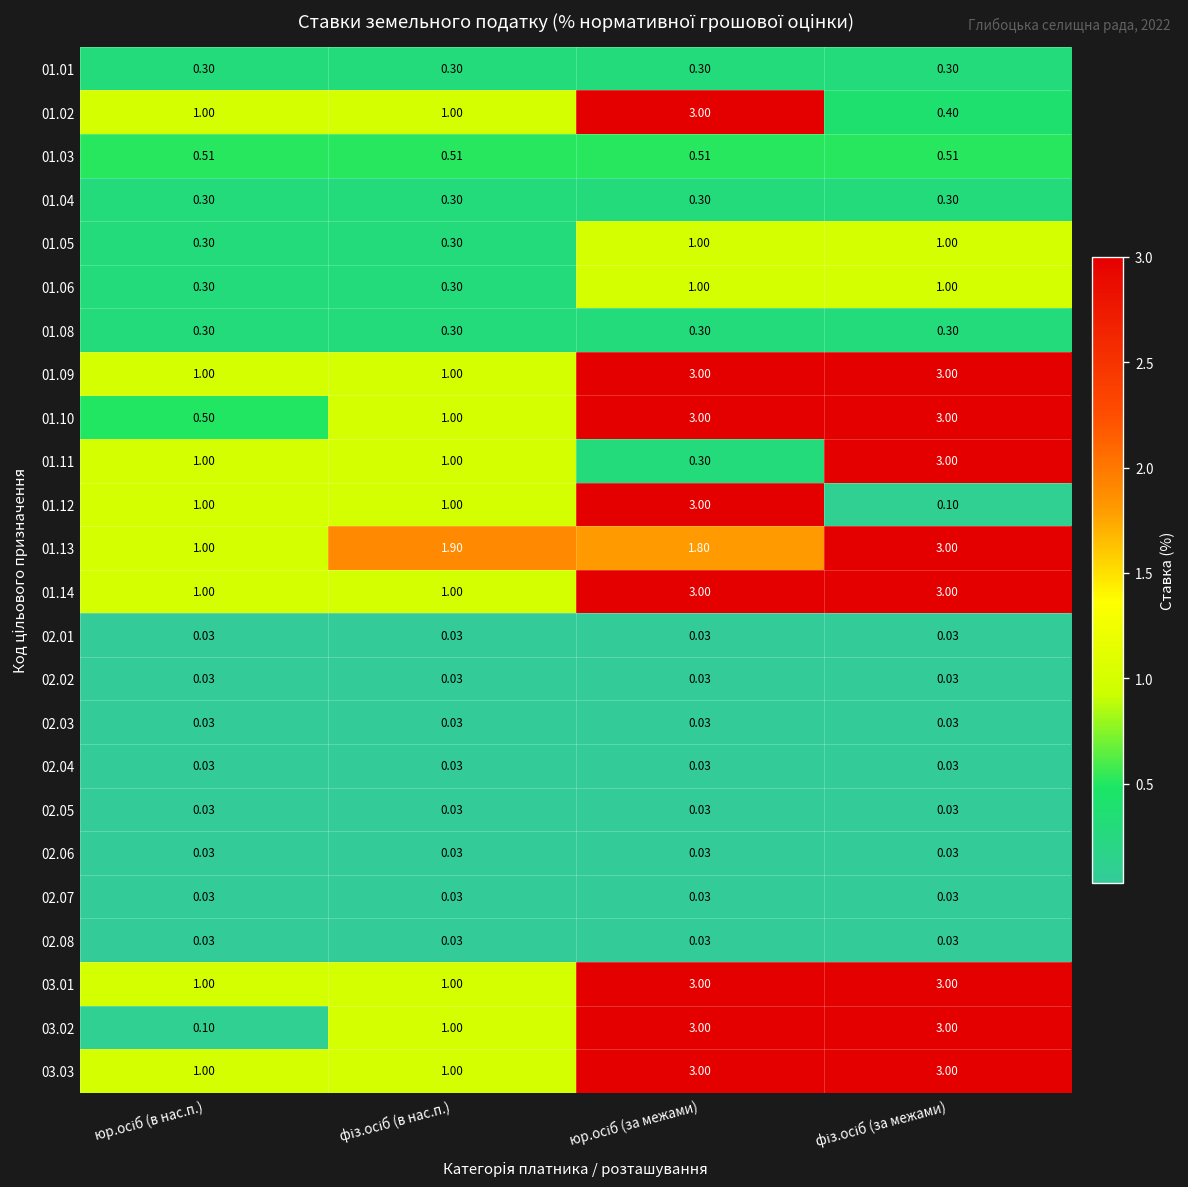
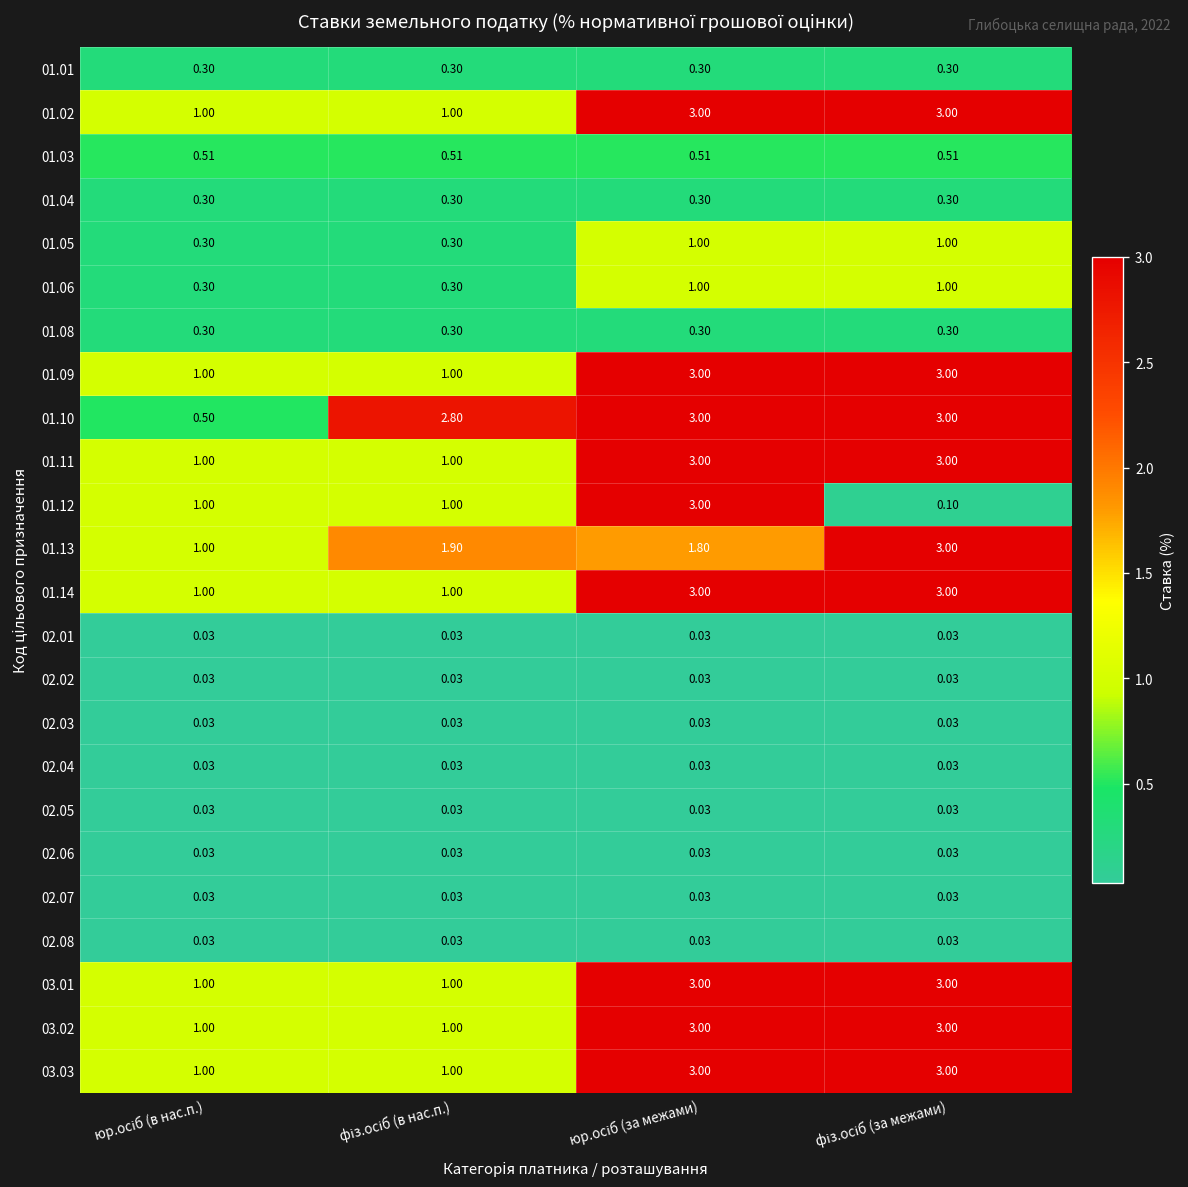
01.02, фіз.осіб (за межами): 0.40 -> 3.00
01.10, фіз.осіб (в нас.п.): 1.00 -> 2.80
01.11, юр.осіб (за межами): 0.30 -> 3.00
03.02, юр.осіб (в нас.п.): 0.10 -> 1.00
